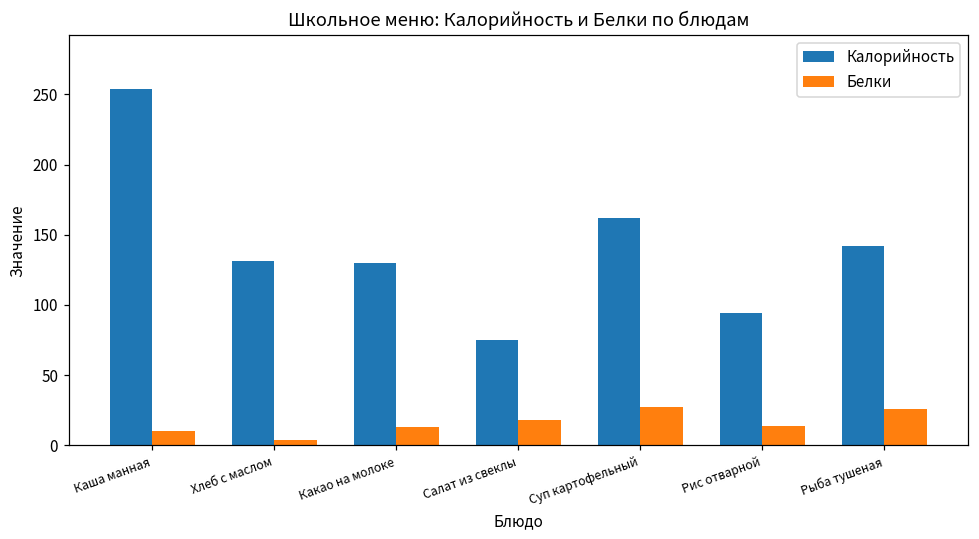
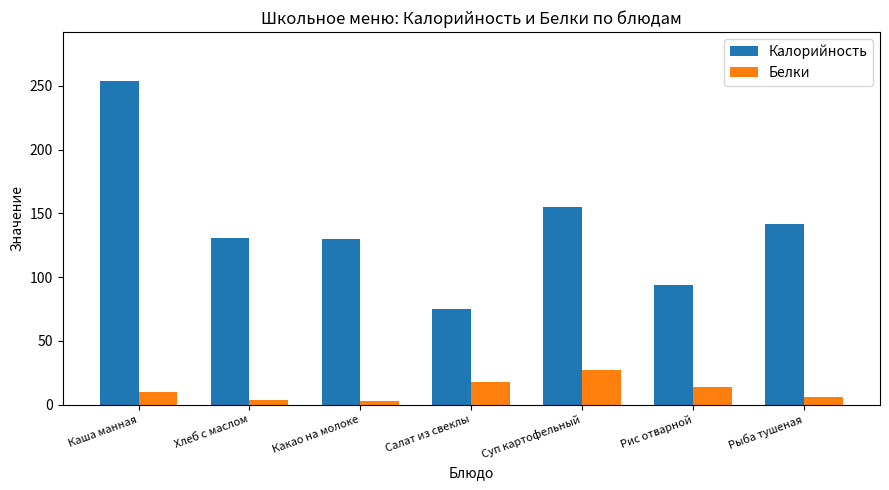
Белки, Какао на молоке: 13 -> 3
Калорийность, Суп картофельный: 162 -> 155
Белки, Рыба тушеная: 26 -> 6
